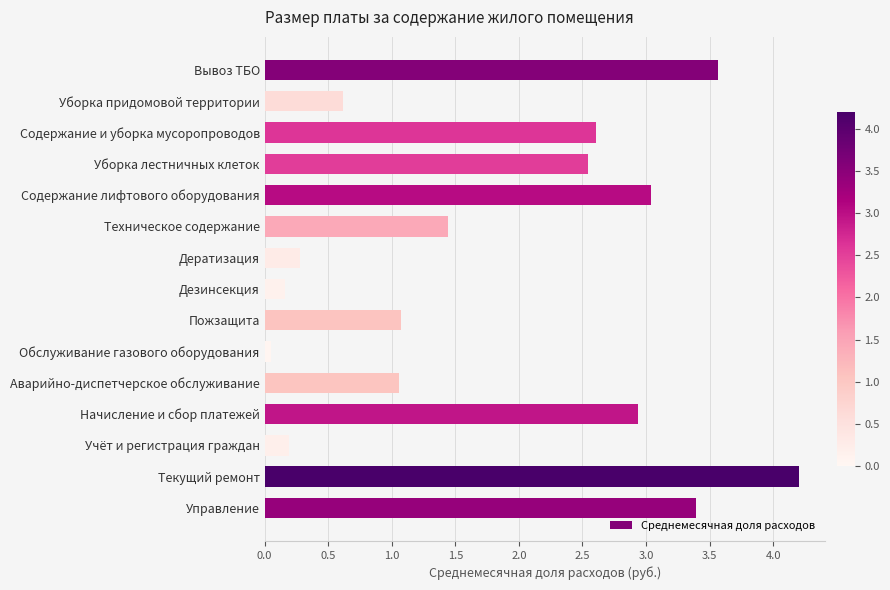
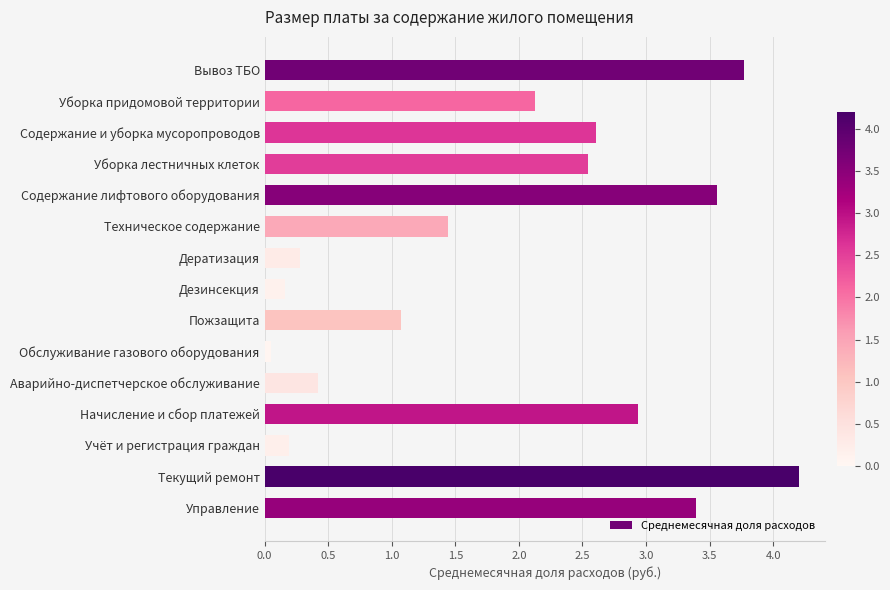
Вывоз ТБО: 3.57 -> 3.77
Уборка придомовой территории: 0.62 -> 2.13
Содержание лифтового оборудования: 3.04 -> 3.56
Аварийно-диспетчерское обслуживание: 1.06 -> 0.42
